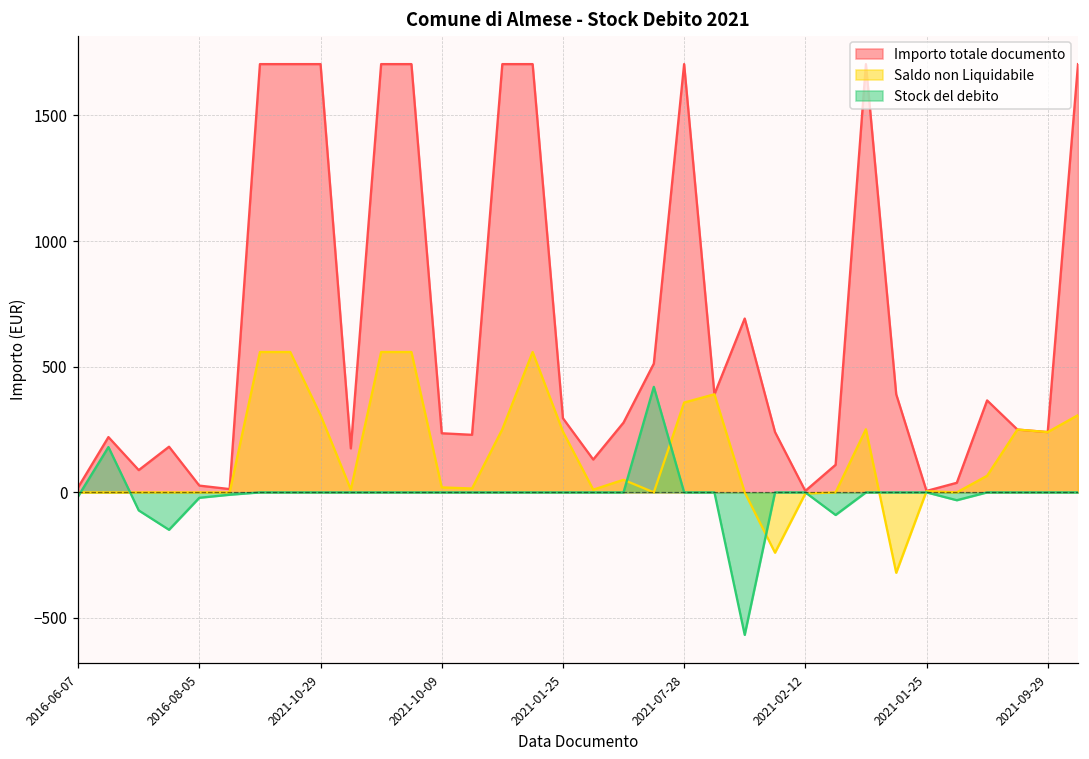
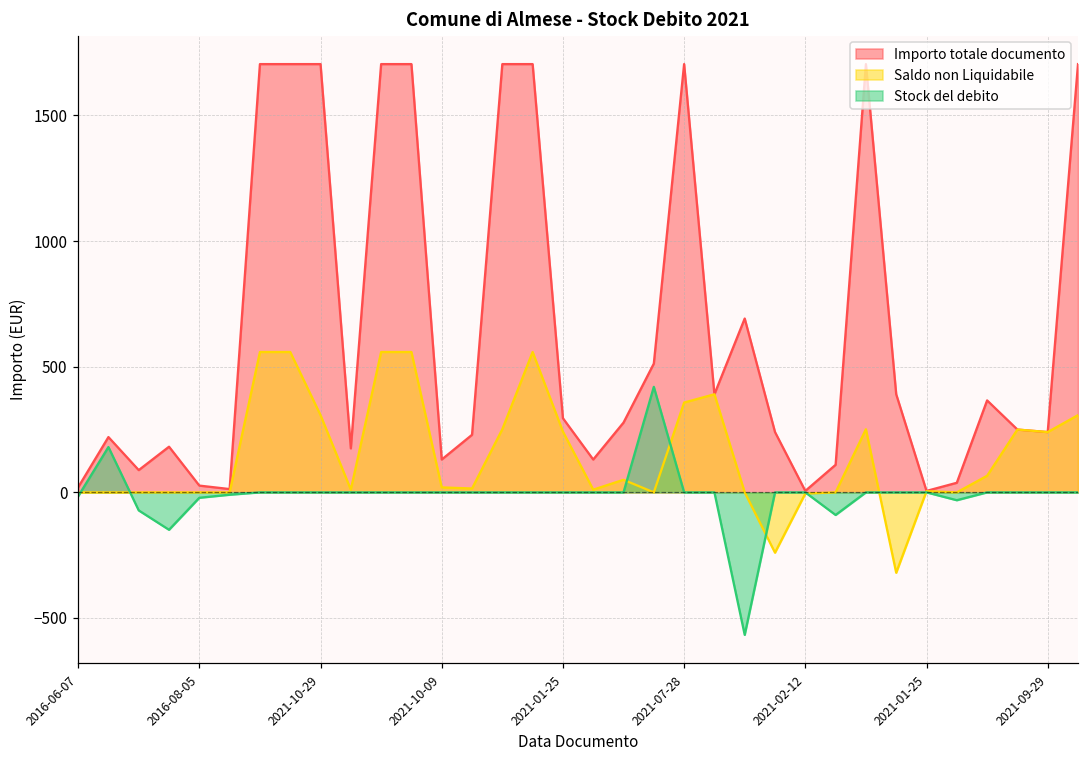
Importo totale documento, 2021-10-09: 240 -> 130
